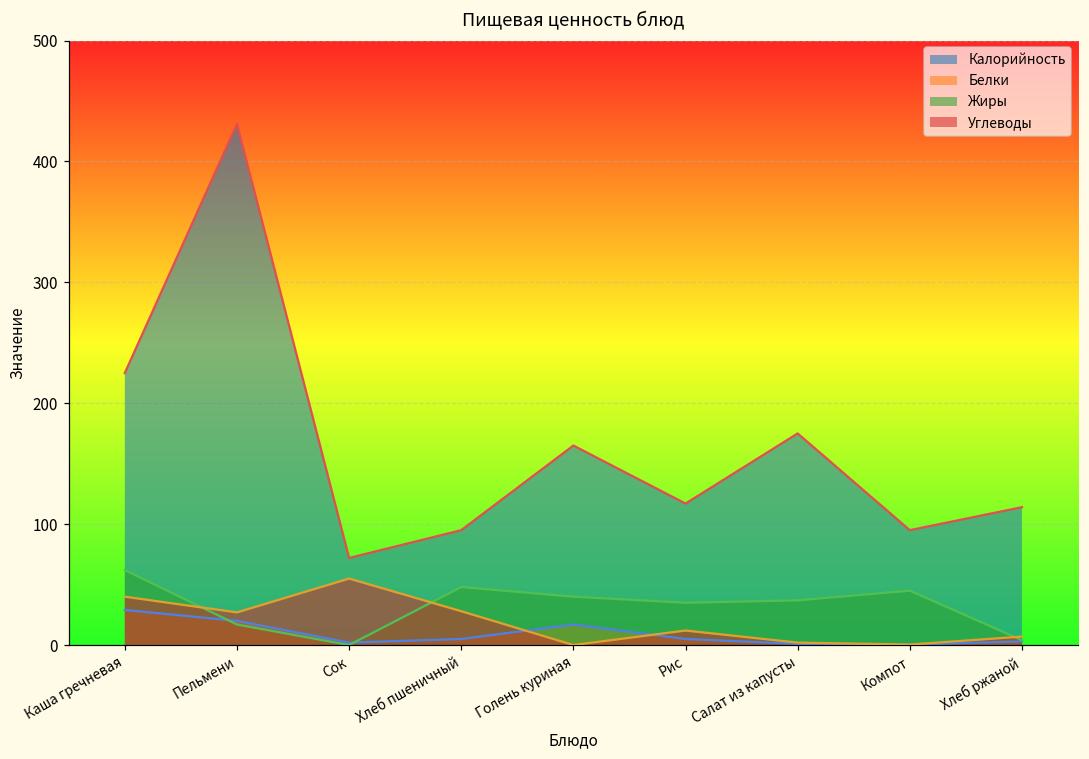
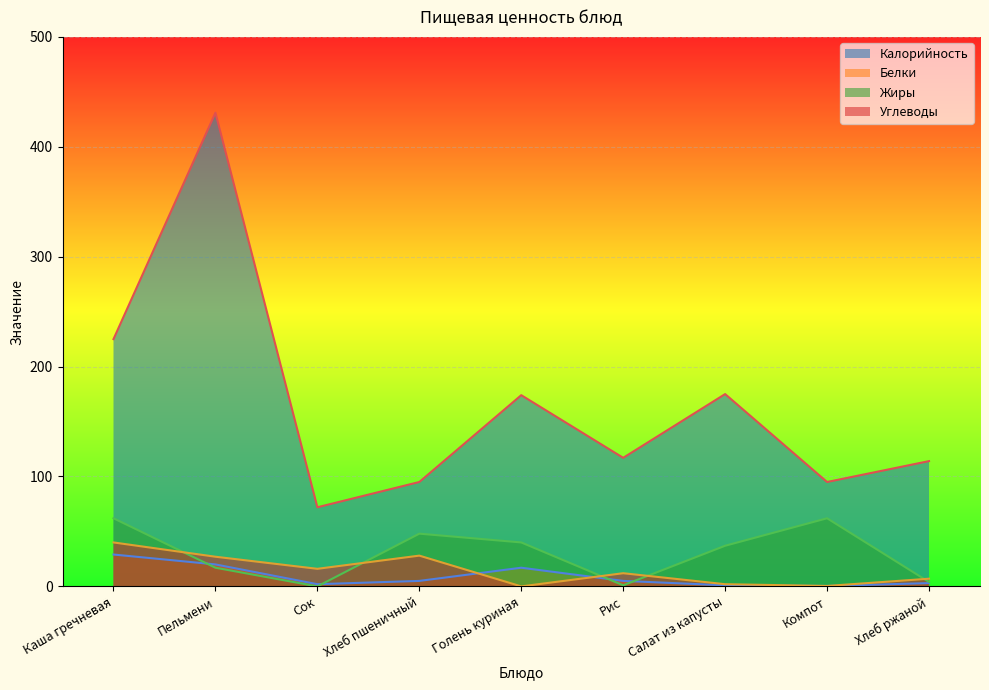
Углеводы, Сок: 55 -> 16
Калорийность, Голень куриная: 165 -> 174
Жиры, Рис: 35 -> 1
Жиры, Компот: 45 -> 62
